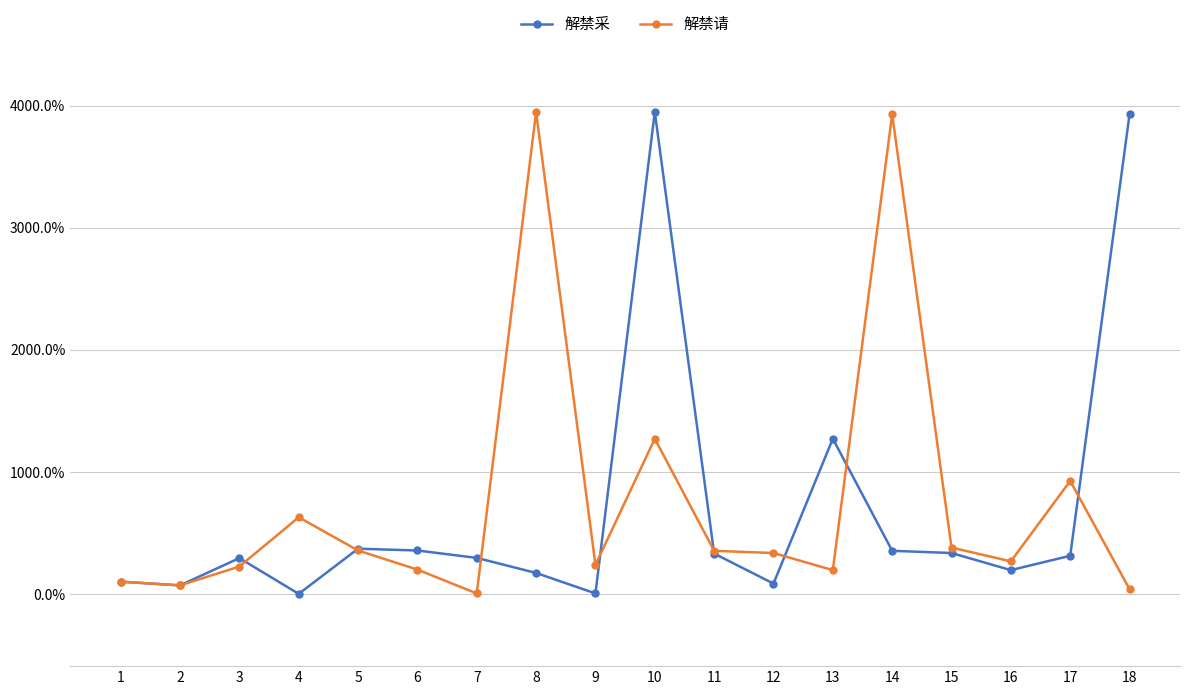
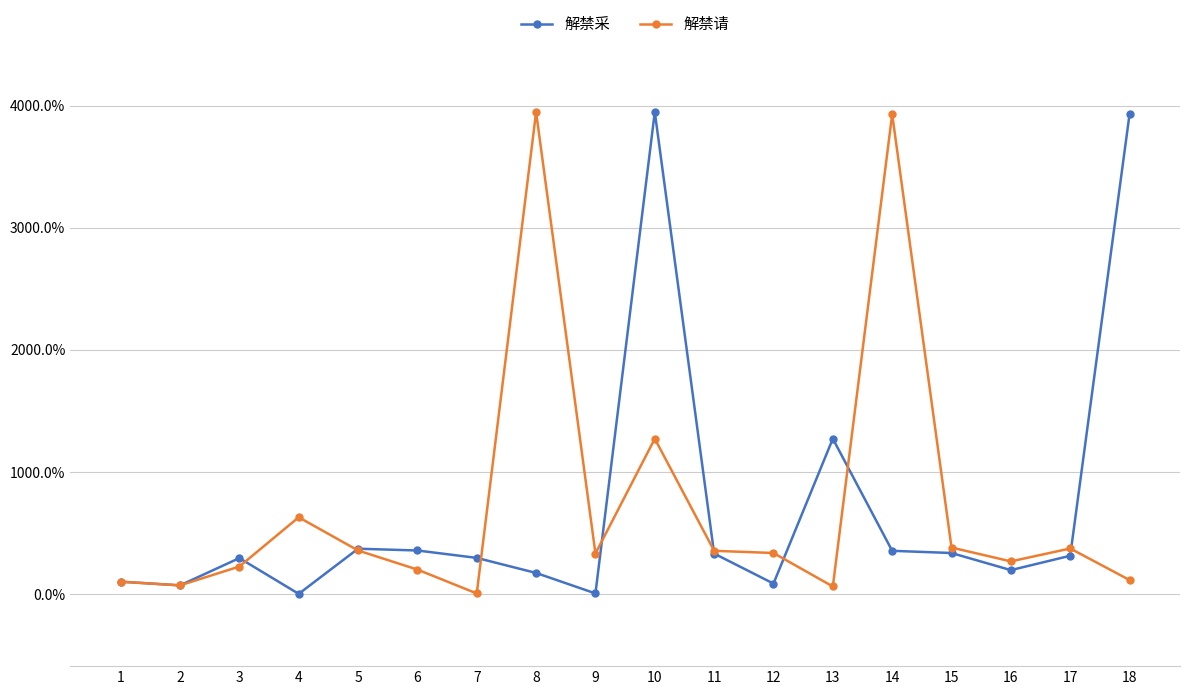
解禁请, 9: 240% -> 330%
解禁请, 13: 190% -> 60%
解禁请, 17: 930% -> 370%
解禁请, 18: 40% -> 110%
